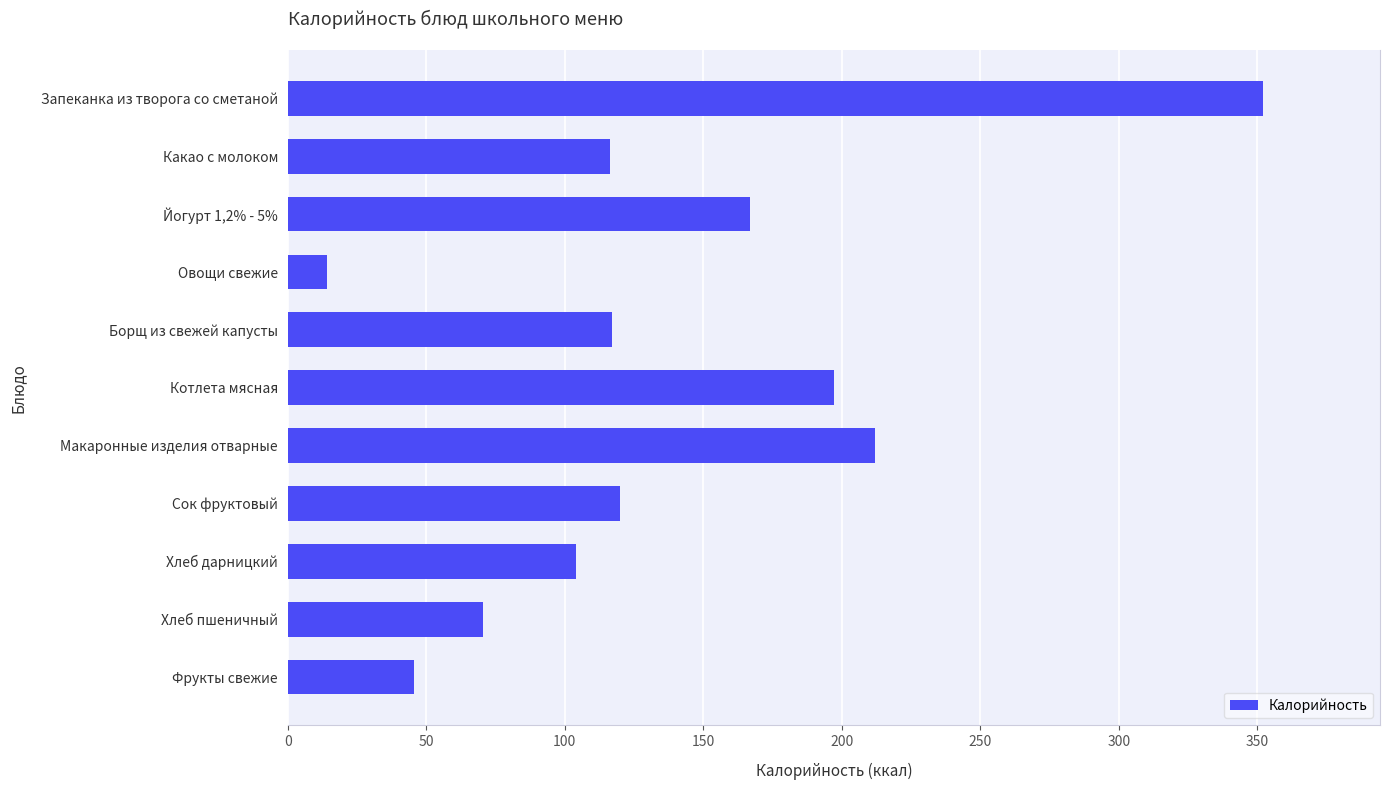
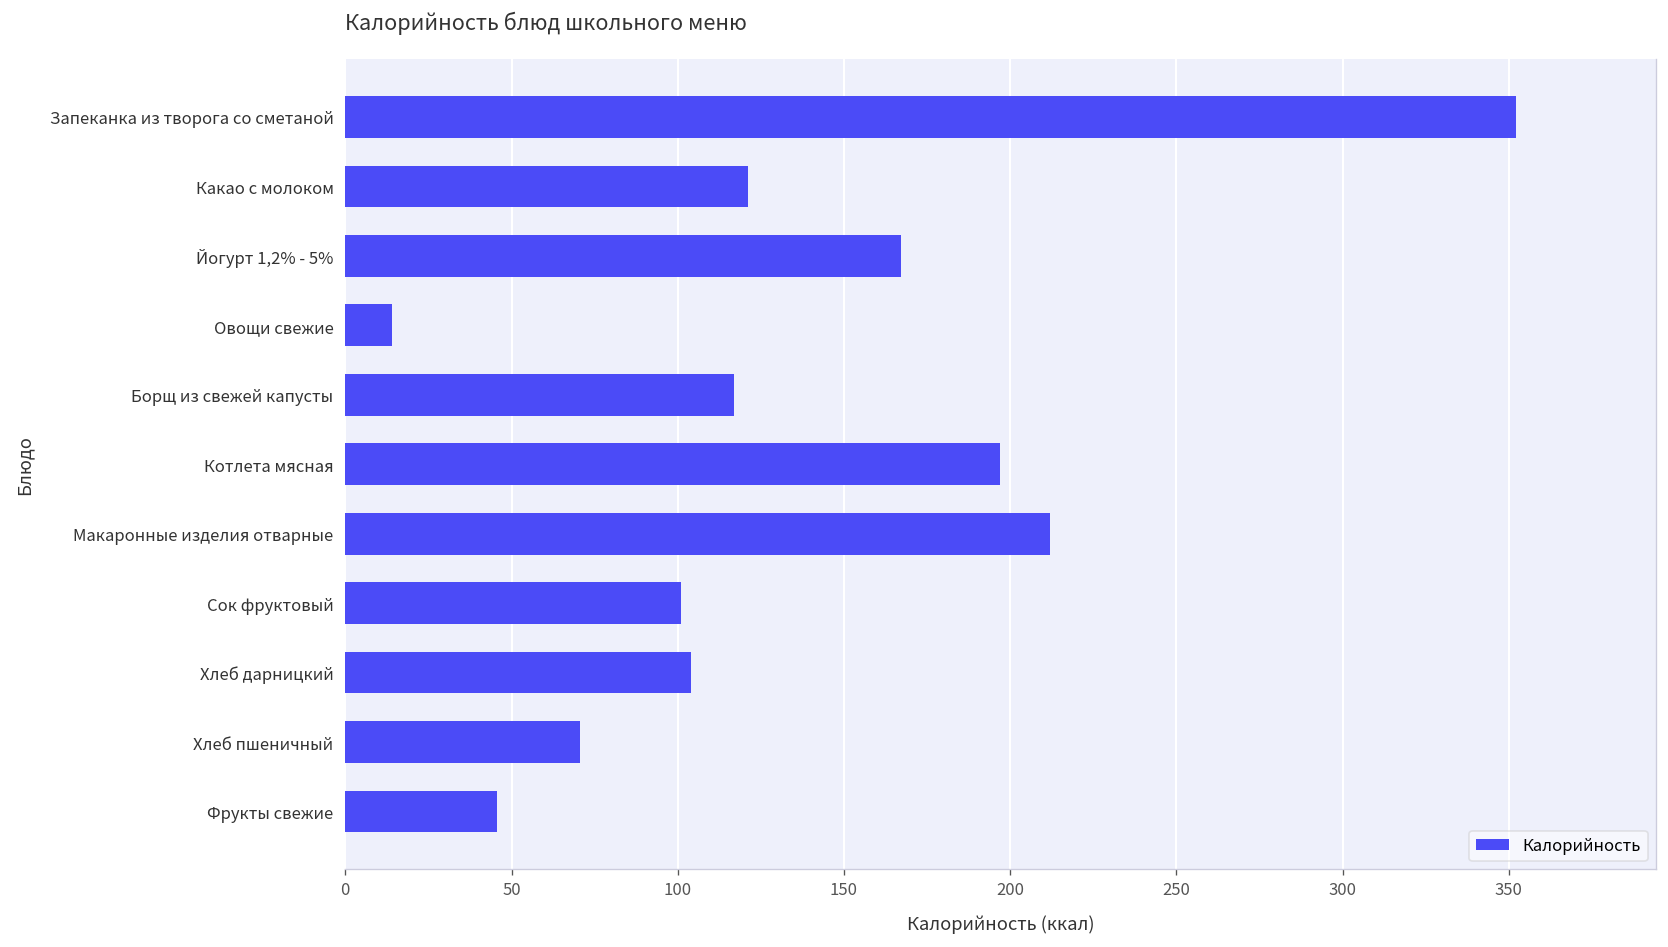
Какао с молоком: 116 -> 121
Сок фруктовый: 120 -> 101
